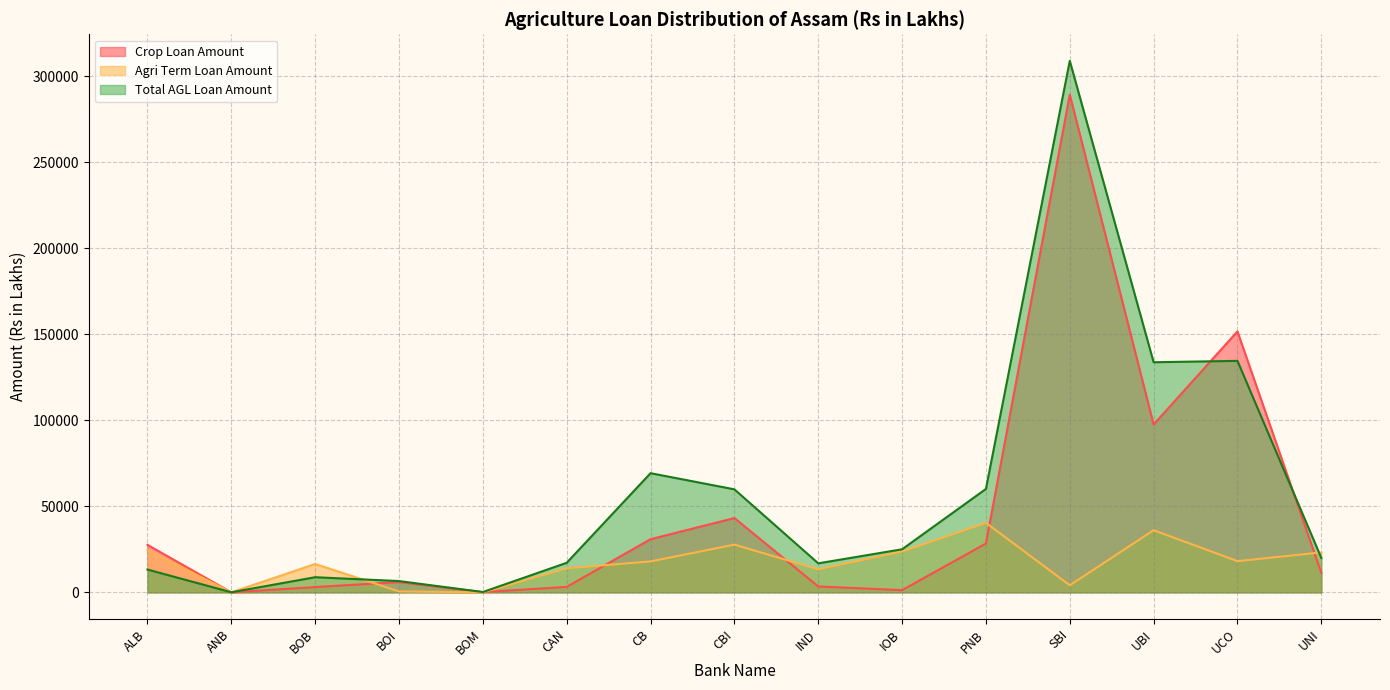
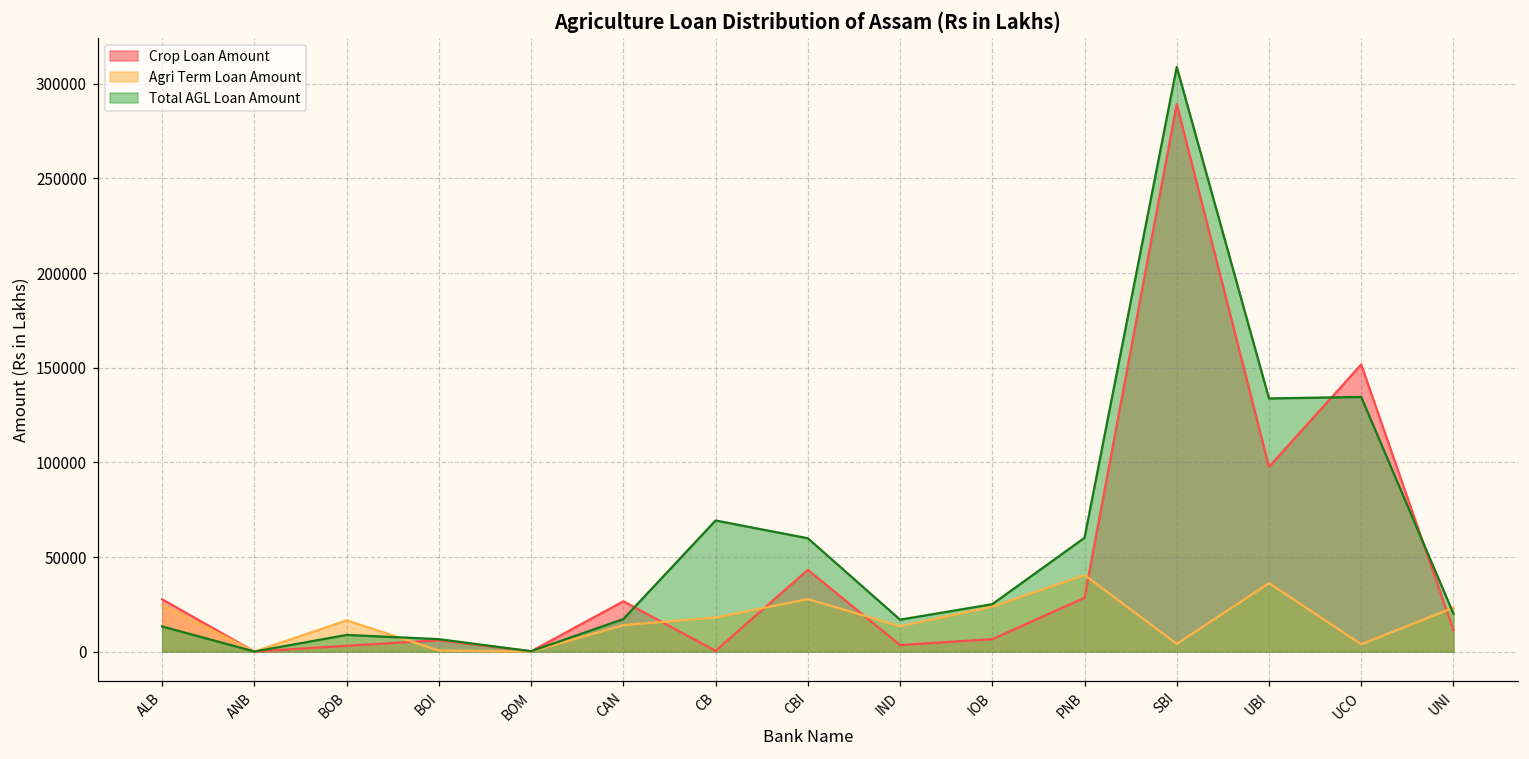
Crop Loan Amount, CAN: 3000 -> 27000
Crop Loan Amount, CB: 31000 -> 0
Crop Loan Amount, IOB: 1000 -> 7000
Agri Term Loan Amount, UCO: 18000 -> 4000
